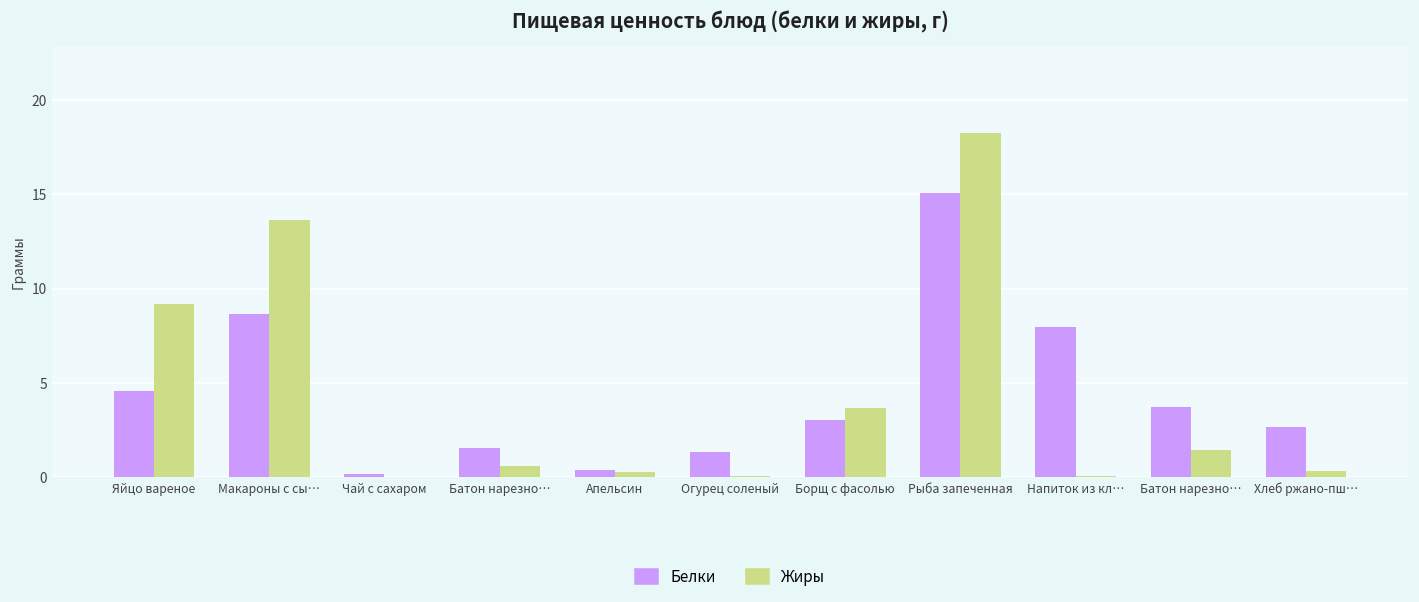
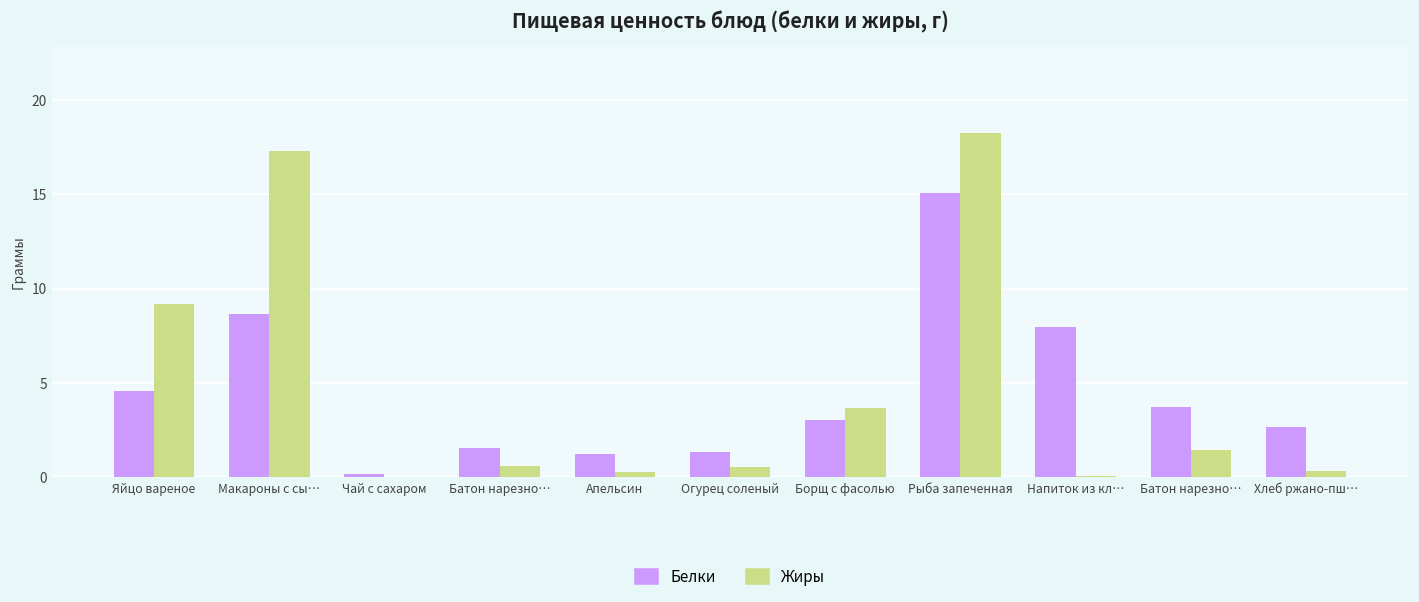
Жиры, Макароны с сы…: 13.7 -> 17.3
Белки, Апельсин: 0.4 -> 1.2
Жиры, Огурец соленый: 0.1 -> 0.6
